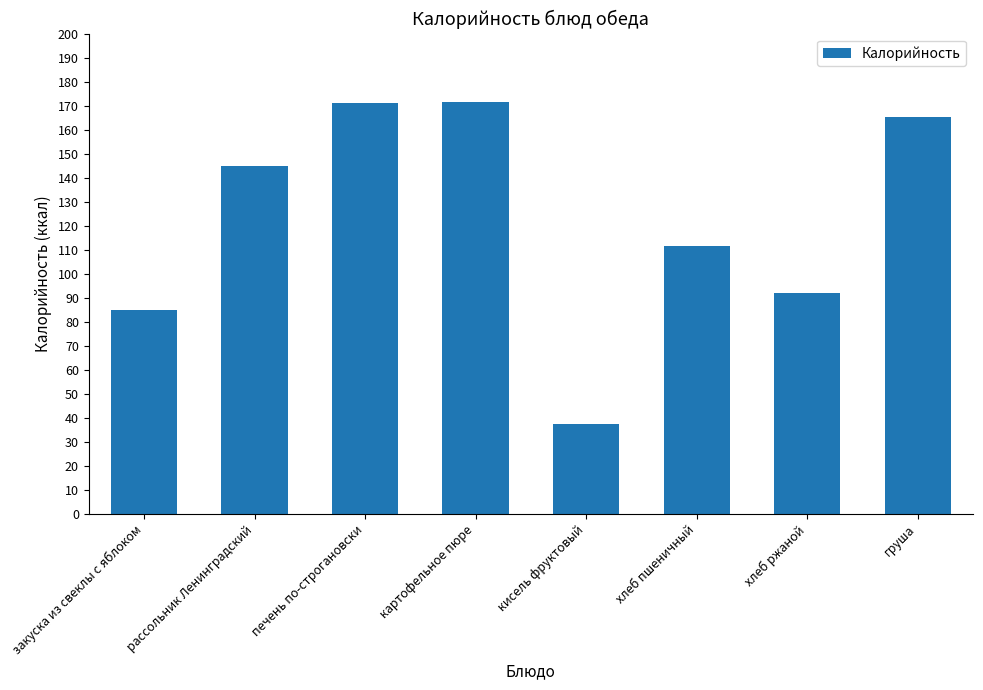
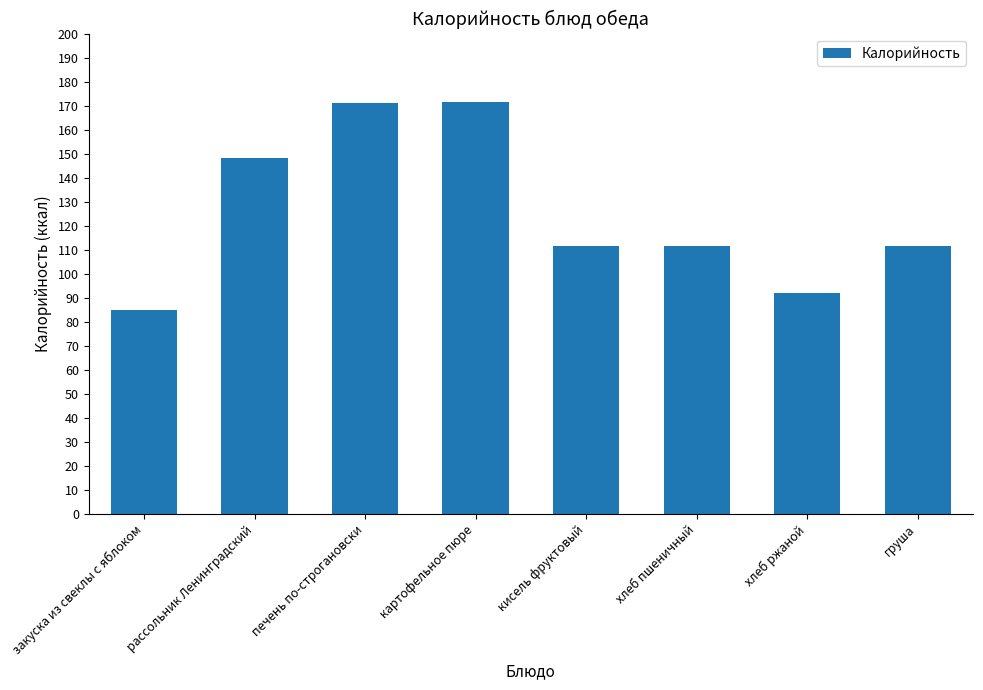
рассольник Ленинградский: 145 -> 148
кисель фруктовый: 37 -> 112
груша: 165 -> 112
